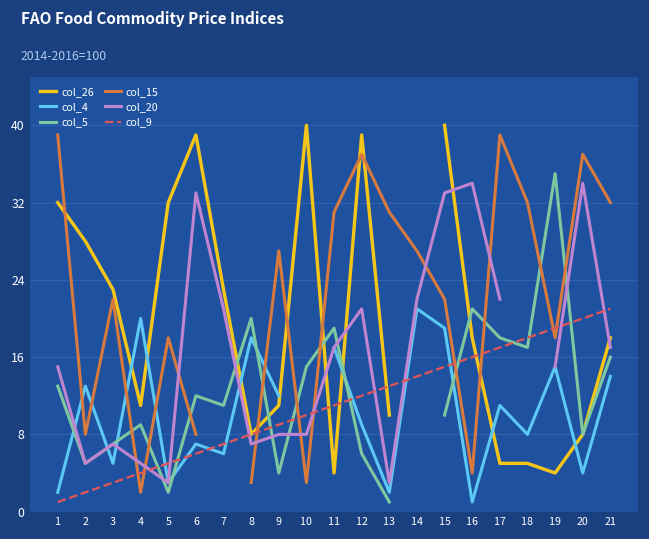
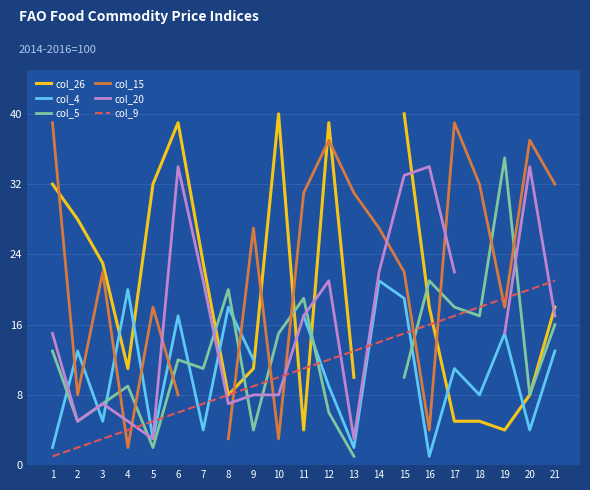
col_4, 6: 7 -> 17
col_20, 6: 33 -> 34
col_4, 7: 6 -> 4
col_4, 21: 14 -> 13
